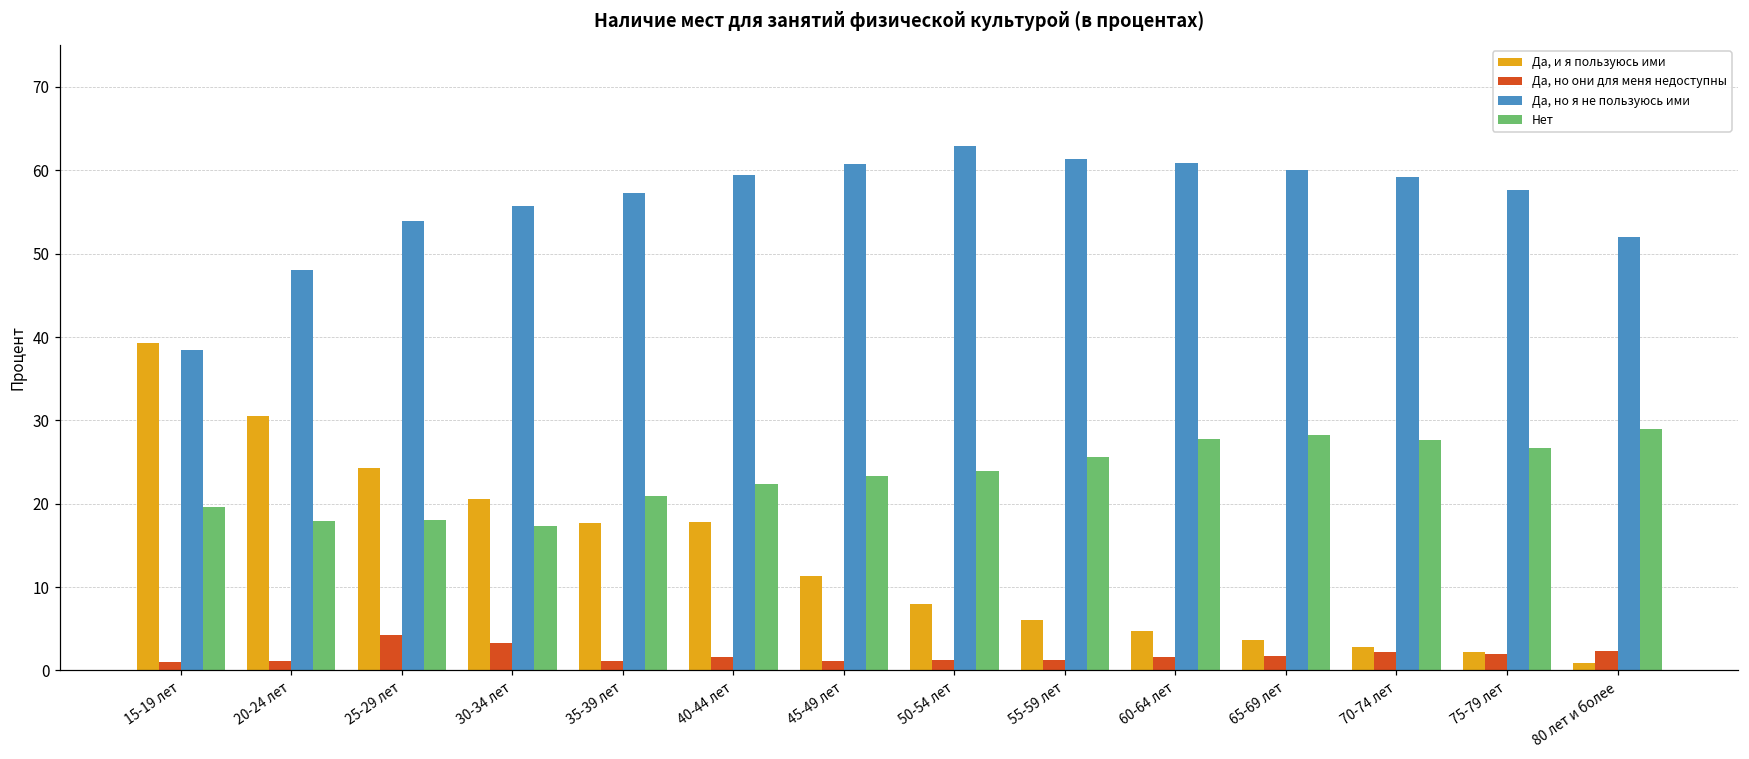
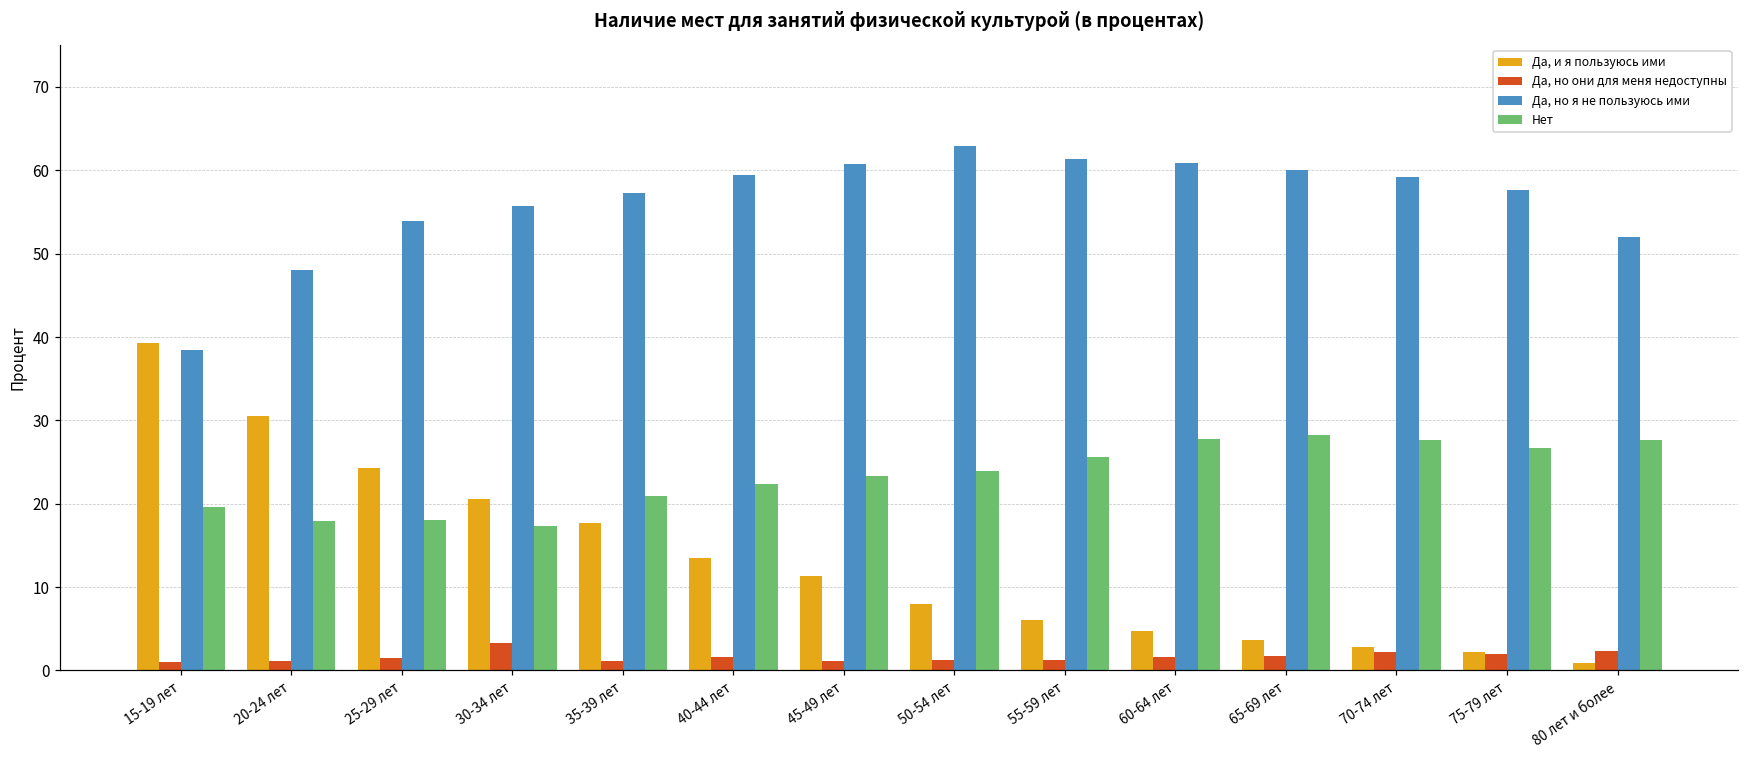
Да, но они для меня недоступны, 25-29 лет: 4 -> 2
Да, и я пользуюсь ими, 40-44 лет: 18 -> 13
Нет, 80 лет и более: 29 -> 28
